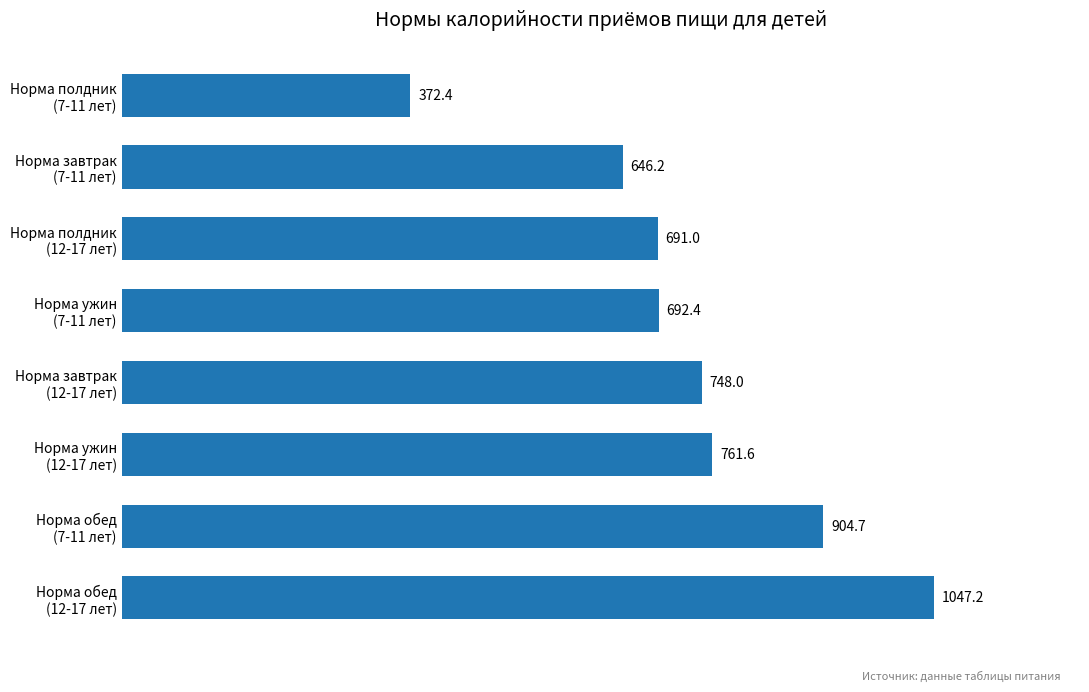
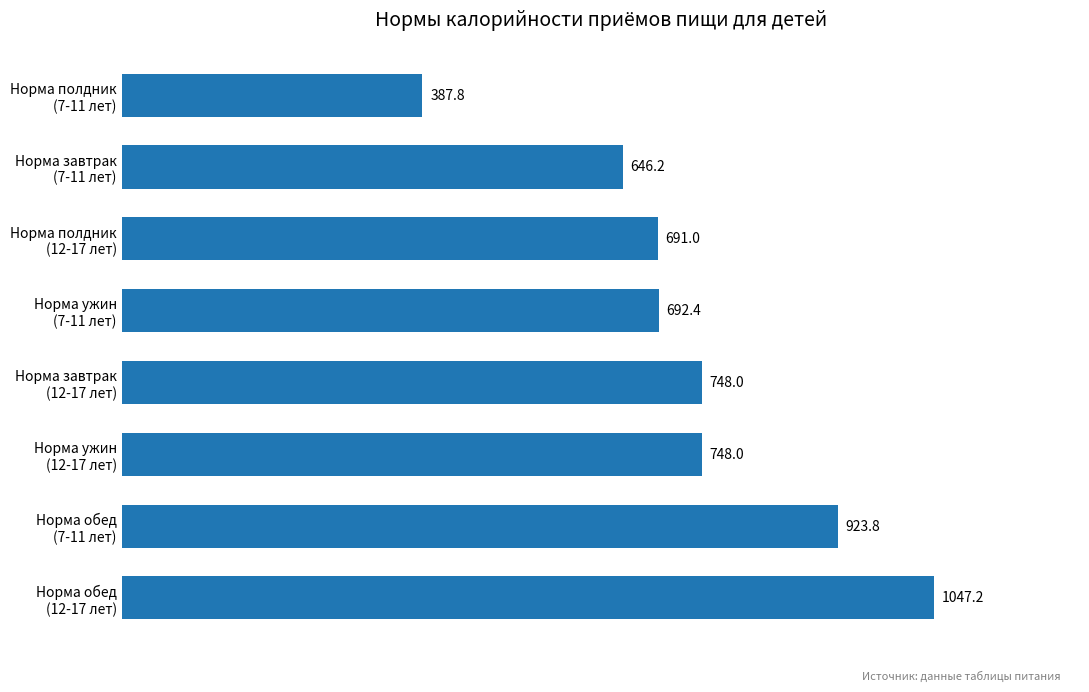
Норма полдник (7-11 лет): 372.4 -> 387.8
Норма ужин (12-17 лет): 761.6 -> 748.0
Норма обед (7-11 лет): 904.7 -> 923.8
